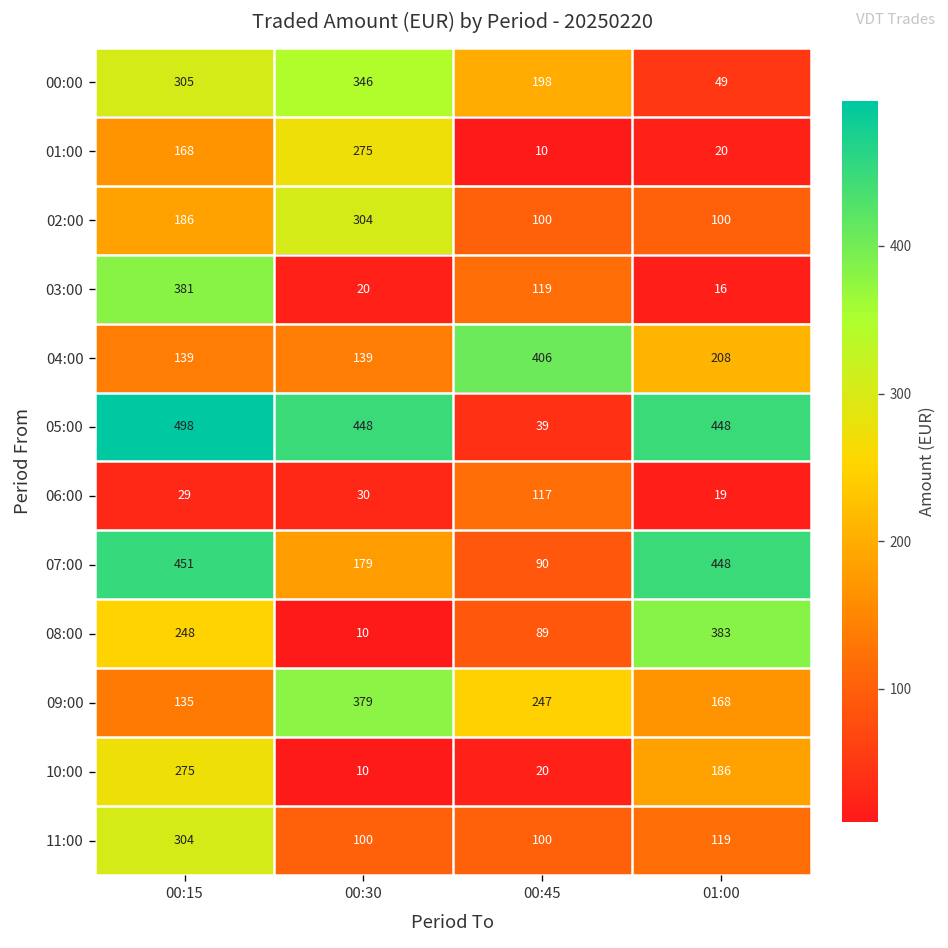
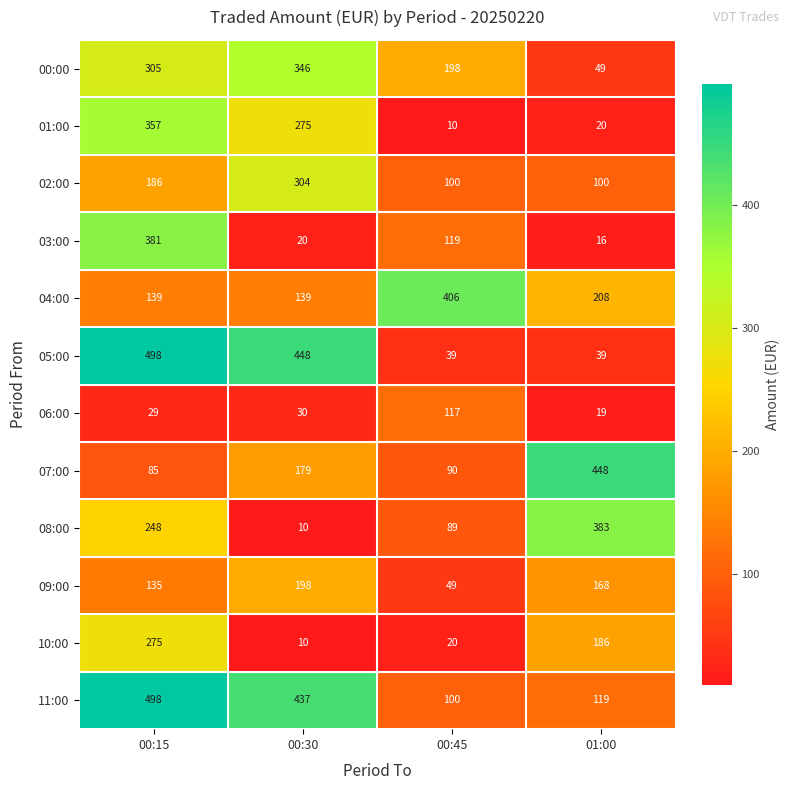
01:00, 00:15: 168 -> 357
05:00, 01:00: 448 -> 39
07:00, 00:15: 451 -> 85
09:00, 00:30: 379 -> 198
09:00, 00:45: 247 -> 49
11:00, 00:15: 304 -> 498
11:00, 00:30: 100 -> 437
